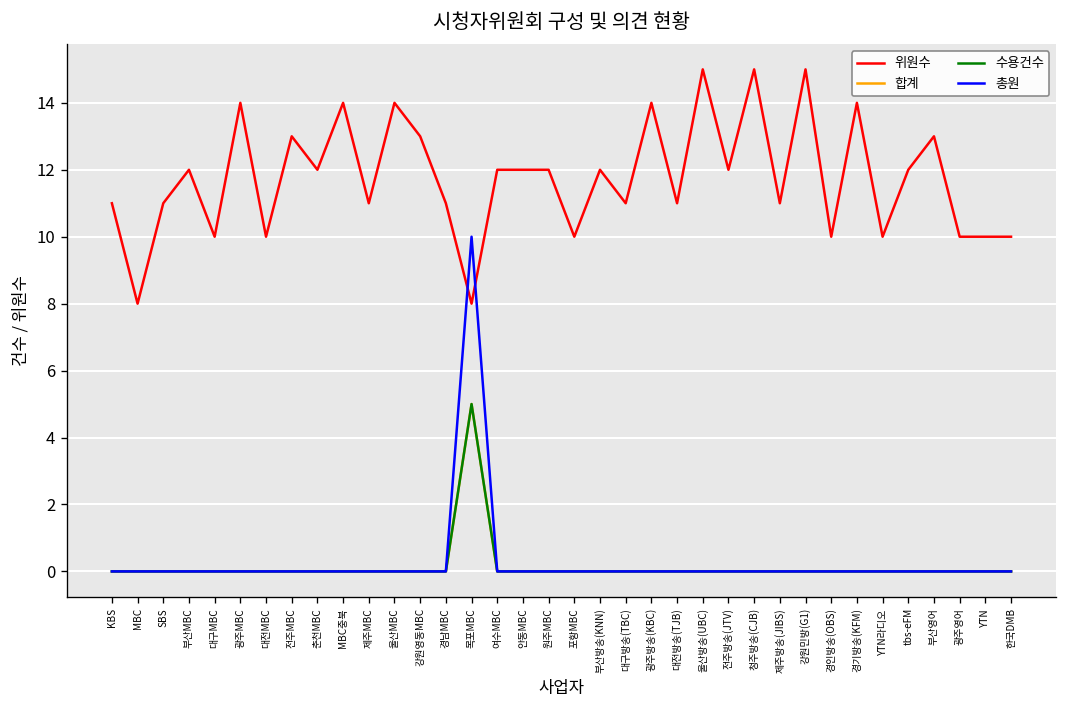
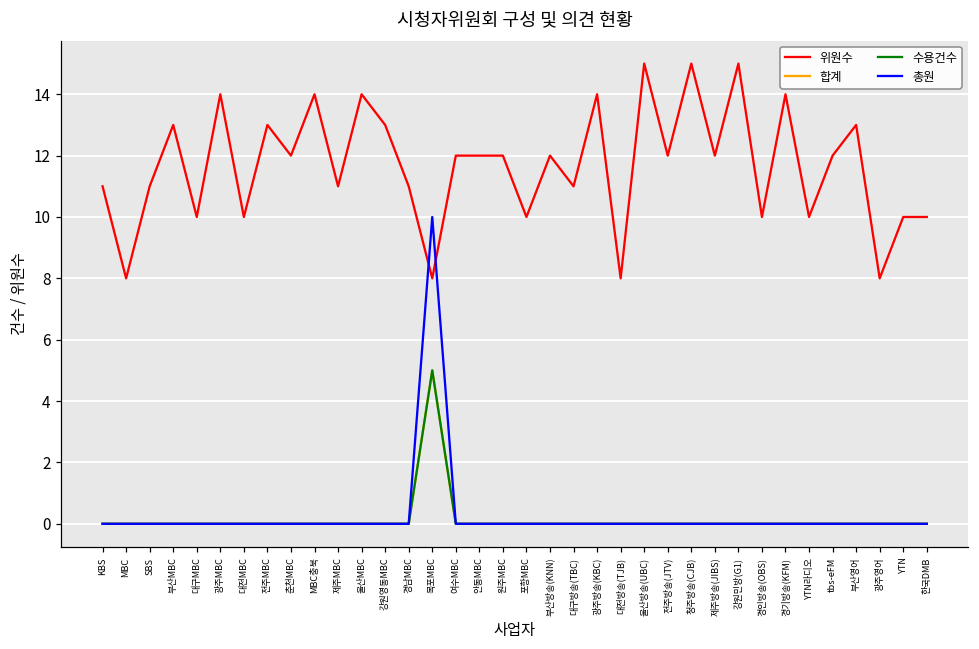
위원수, 부산MBC: 12 -> 13
위원수, 대전방송(TJB): 11 -> 8
위원수, 제주방송(JIBS): 11 -> 12
위원수, 광주영어: 10 -> 8
